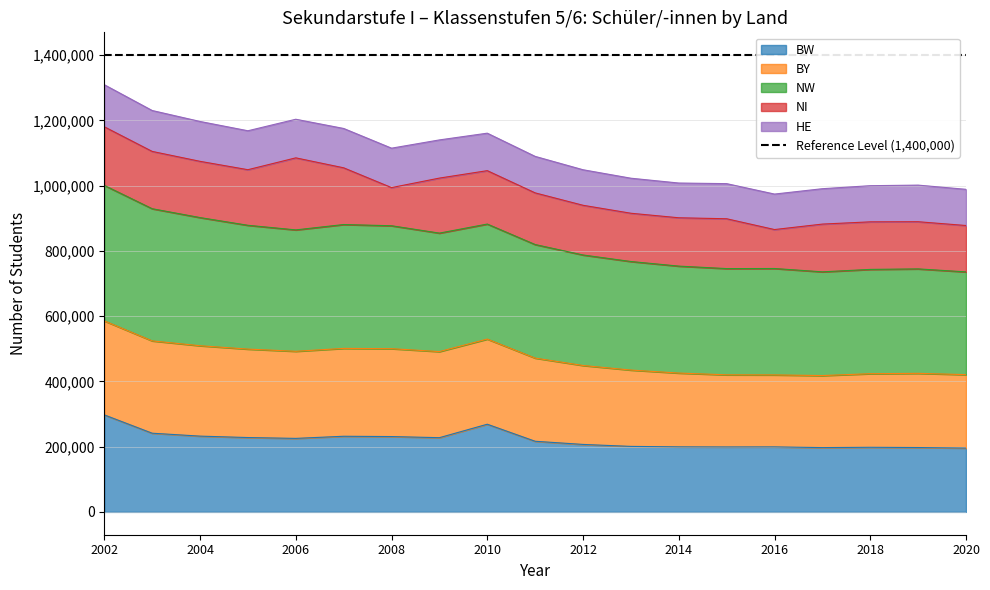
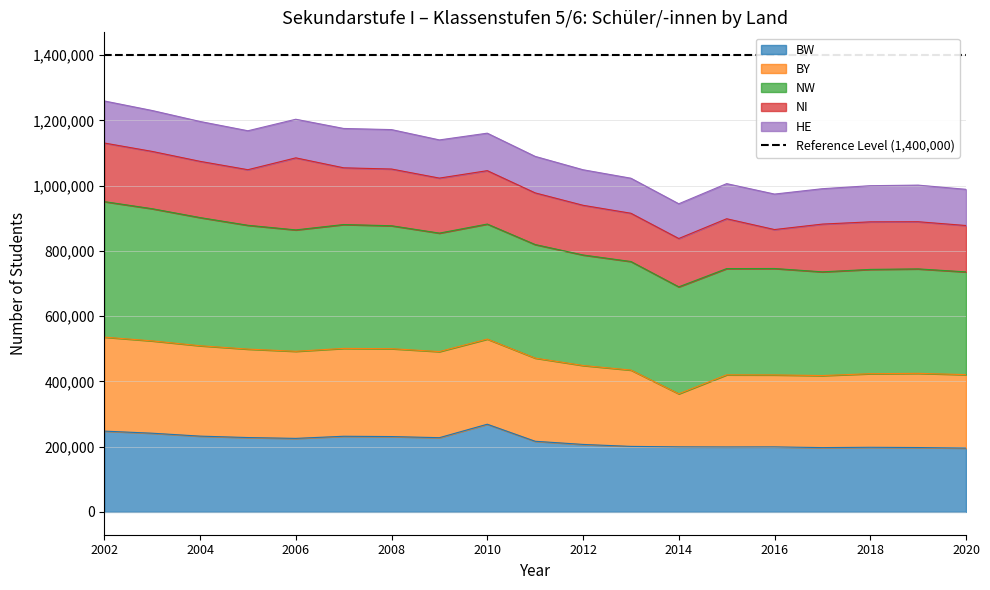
BW, 2002: 300,000 -> 250,000
NI, 2008: 120,000 -> 170,000
BY, 2014: 230,000 -> 160,000
